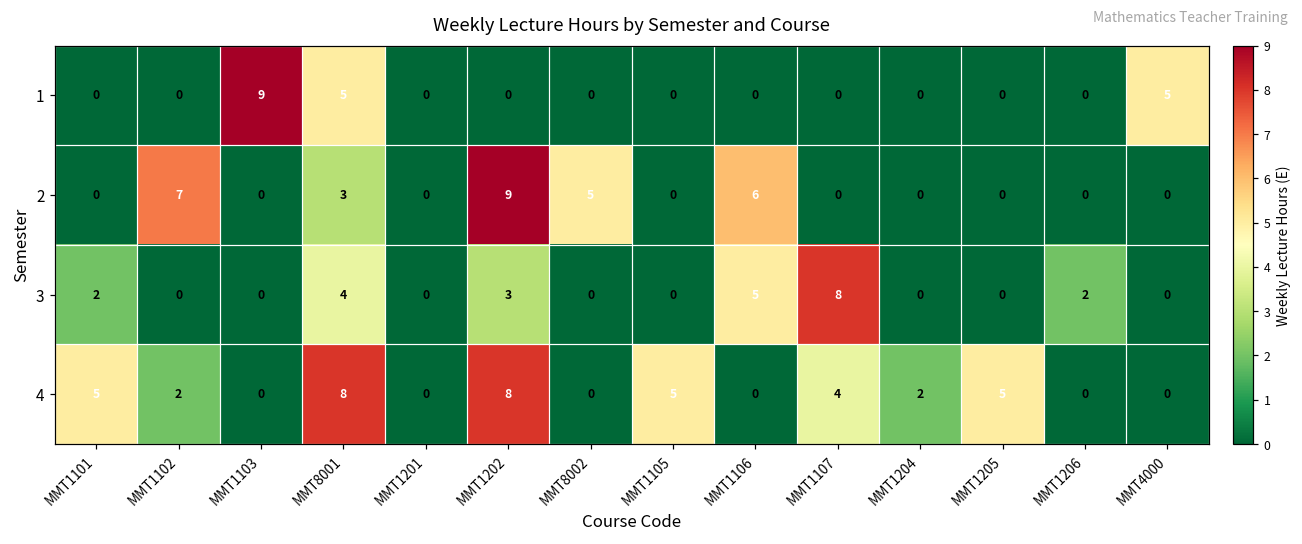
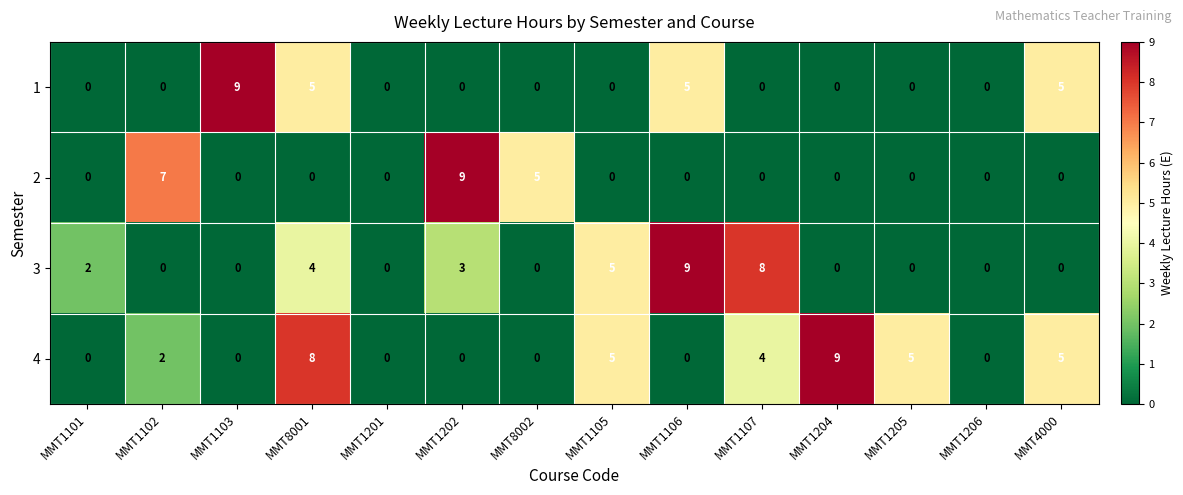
1, MMT1106: 0 -> 5
2, MMT8001: 3 -> 0
2, MMT1106: 6 -> 0
3, MMT1105: 0 -> 5
3, MMT1106: 5 -> 9
3, MMT1206: 2 -> 0
4, MMT1101: 5 -> 0
4, MMT1202: 8 -> 0
4, MMT1204: 2 -> 9
4, MMT4000: 0 -> 5
